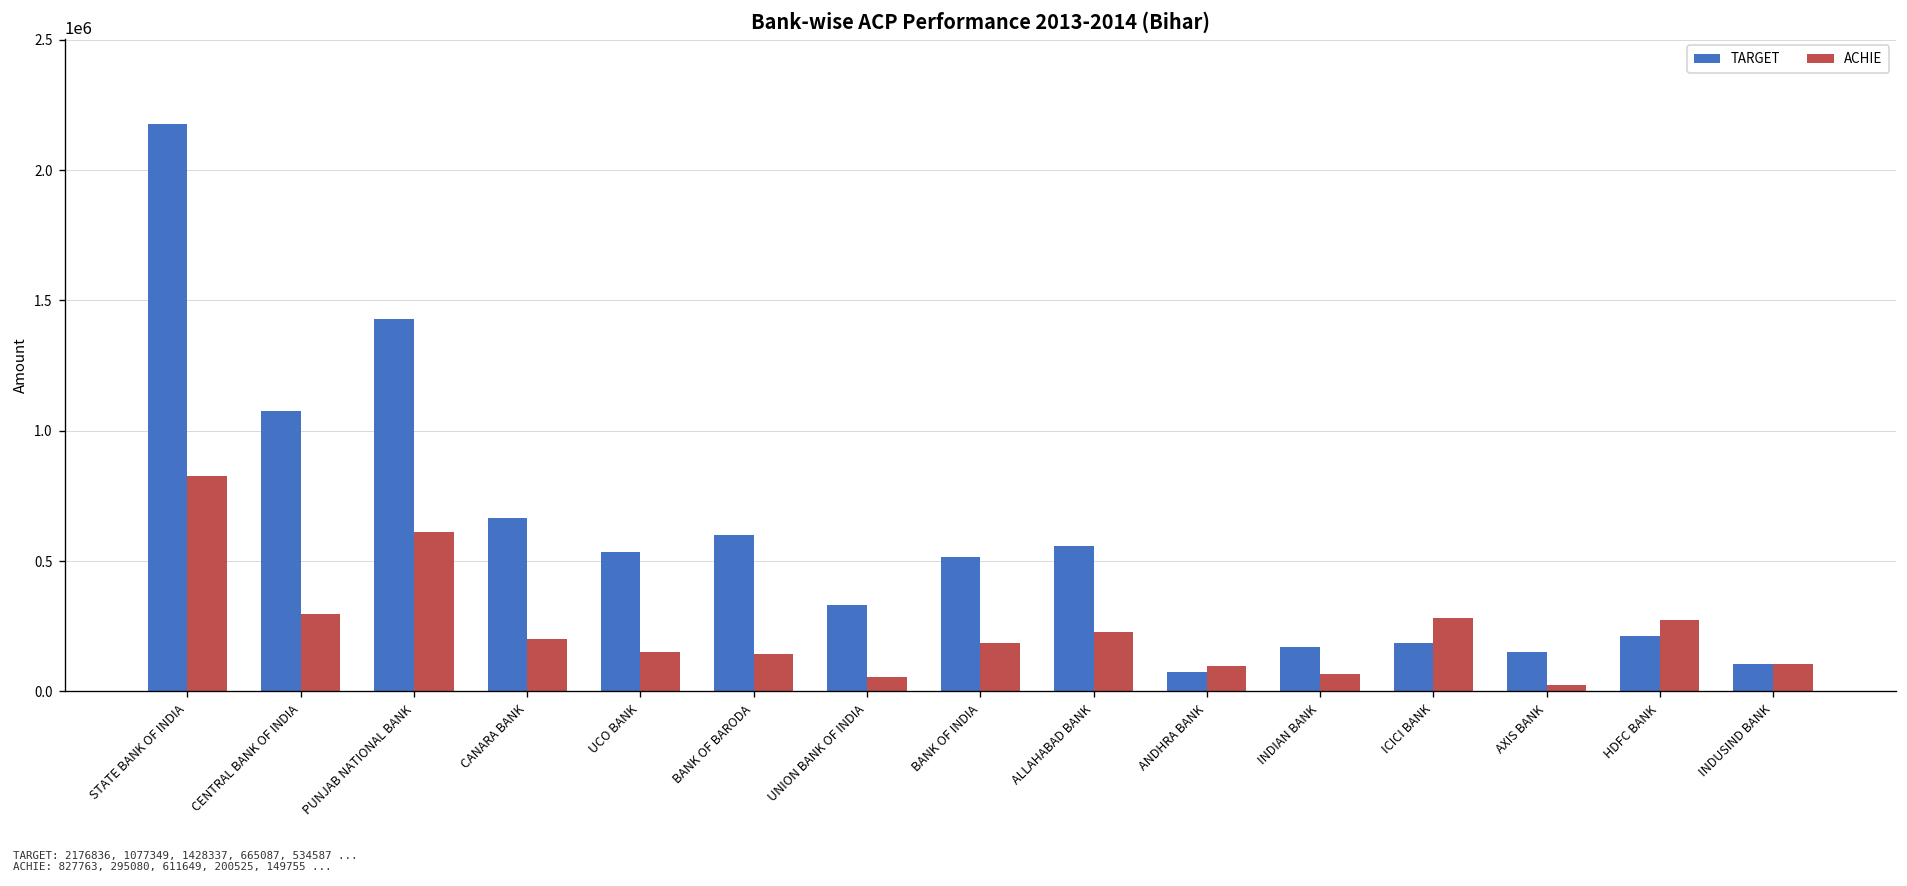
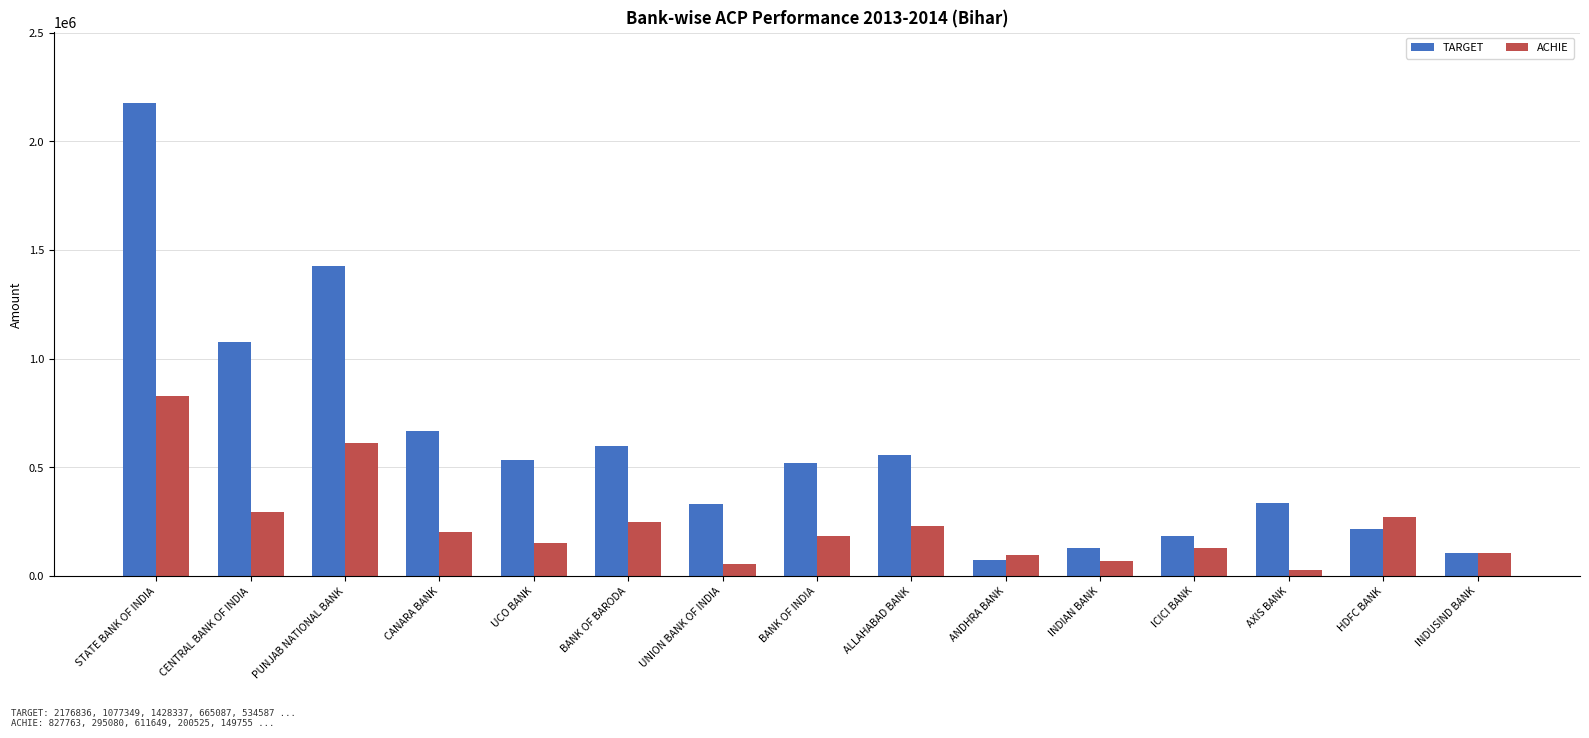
ACHIE, BANK OF BARODA: 140000 -> 250000
TARGET, INDIAN BANK: 170000 -> 130000
ACHIE, ICICI BANK: 280000 -> 130000
TARGET, AXIS BANK: 150000 -> 340000
